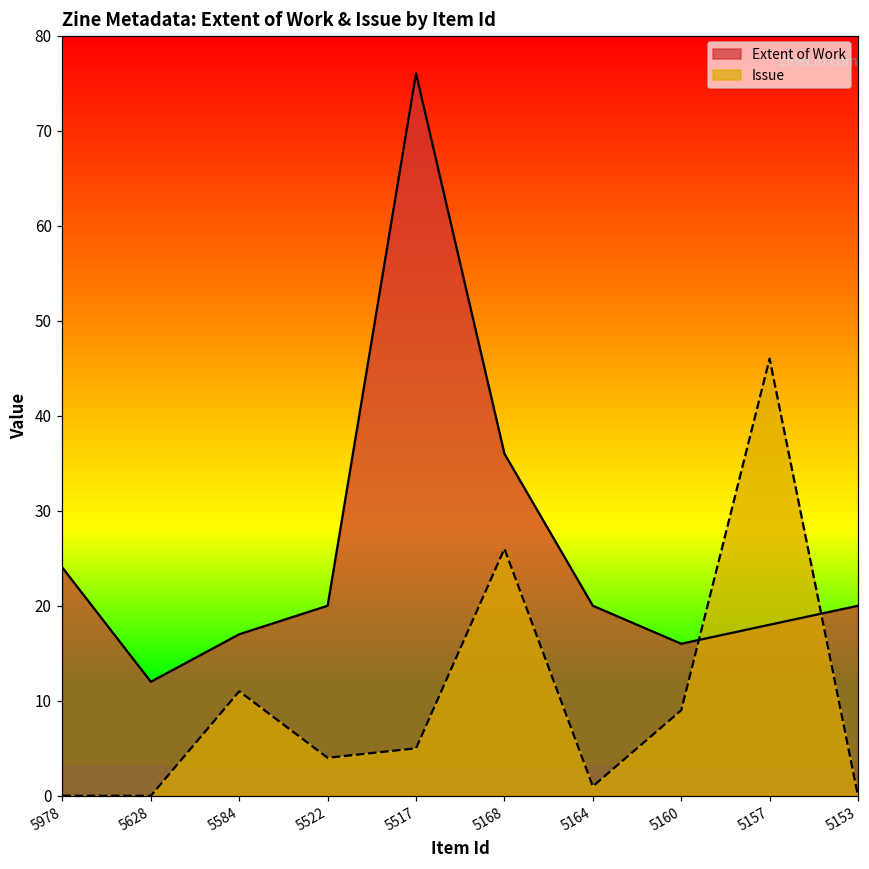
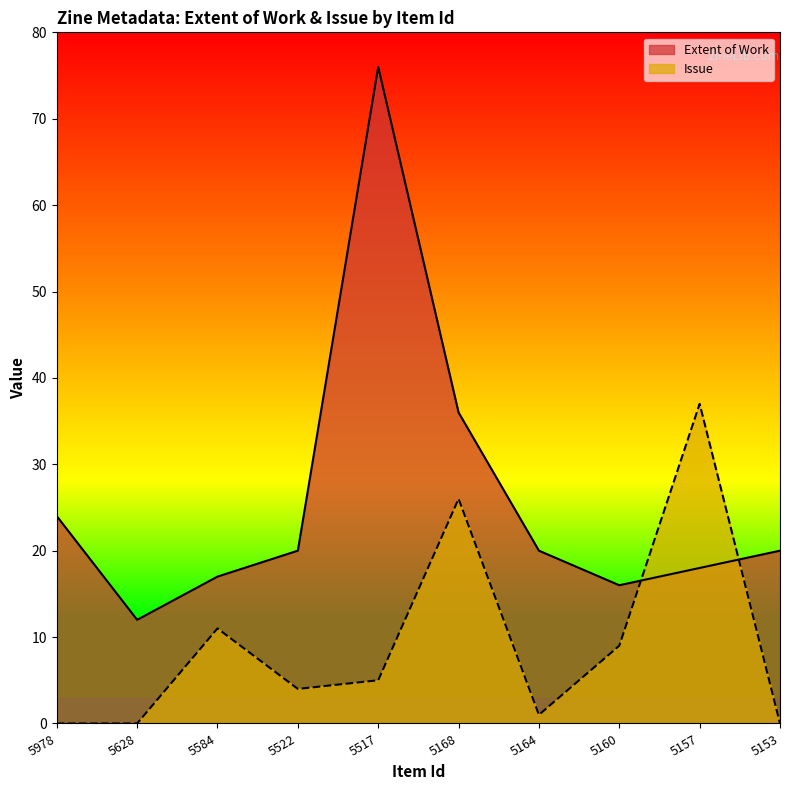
Issue, 5157: 46 -> 37
